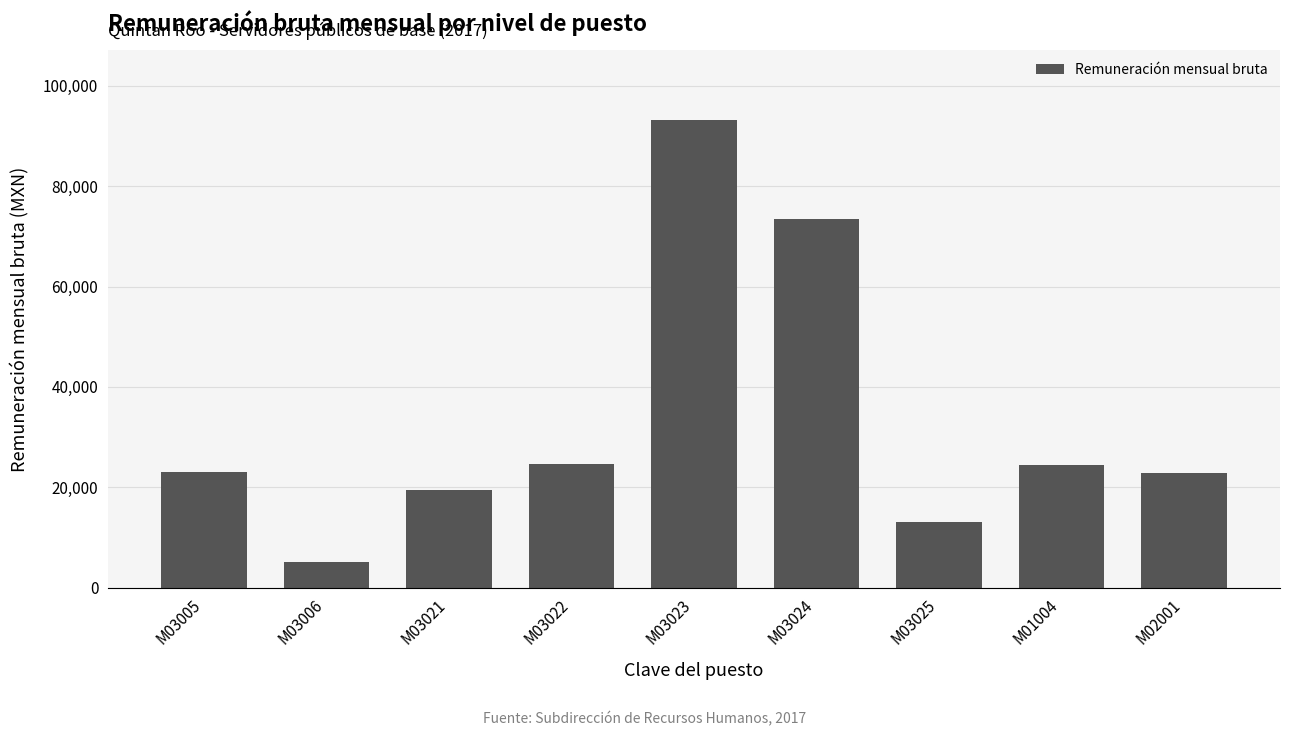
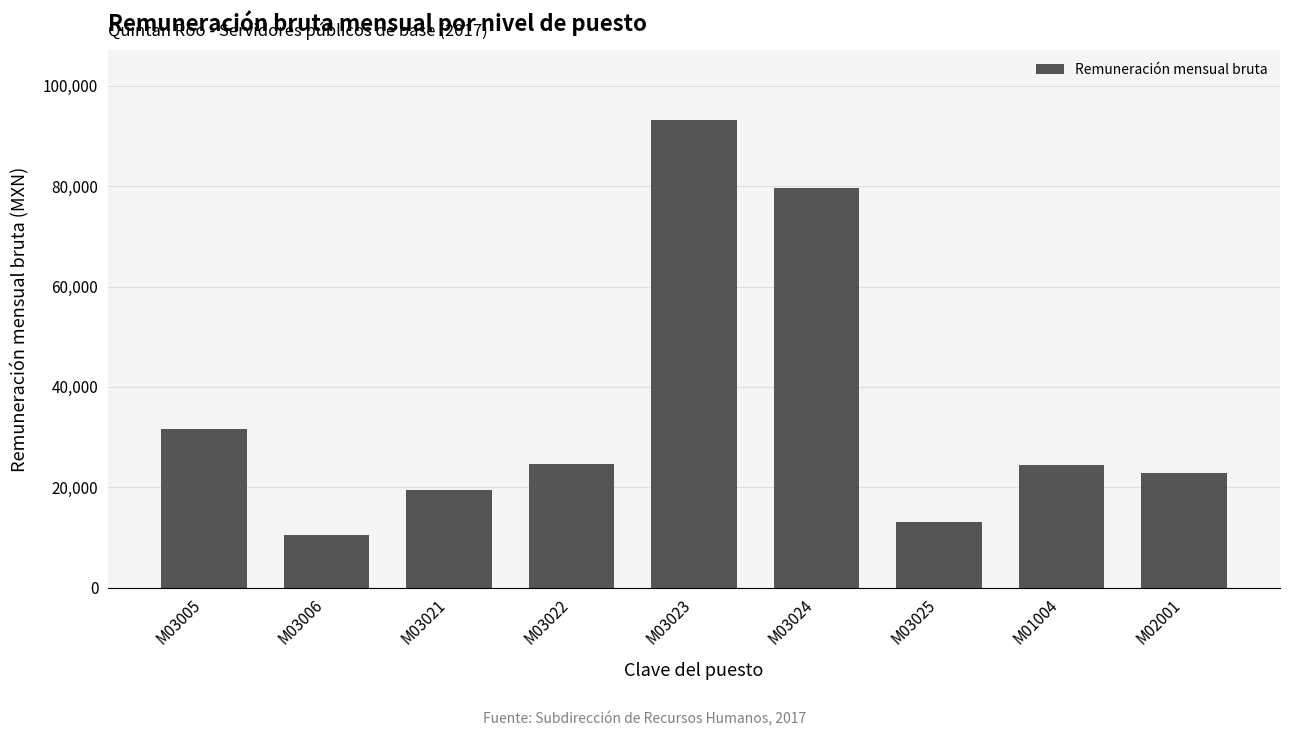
M03005: 23,000 -> 32,000
M03006: 5,000 -> 11,000
M03024: 74,000 -> 80,000
